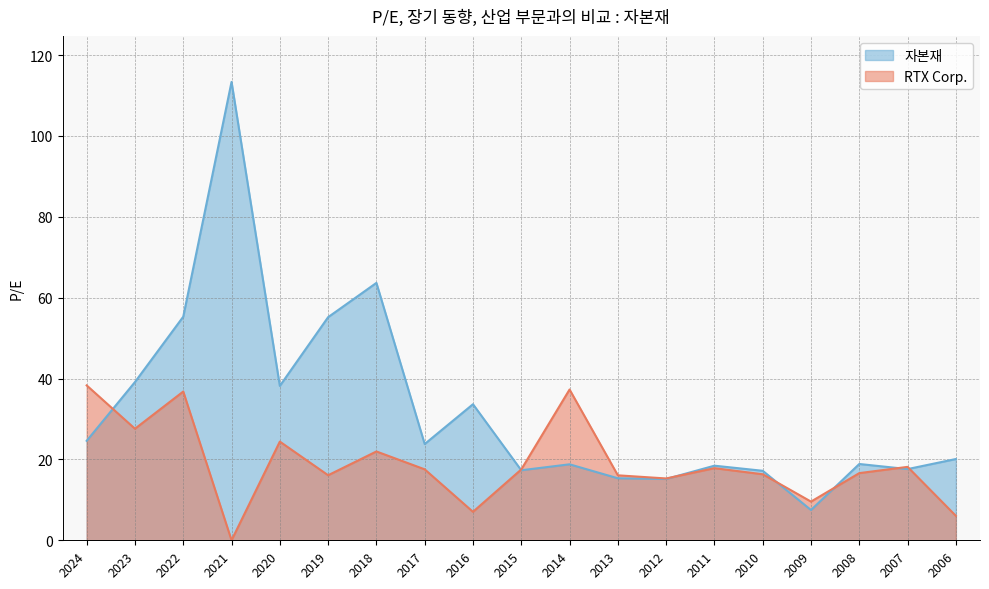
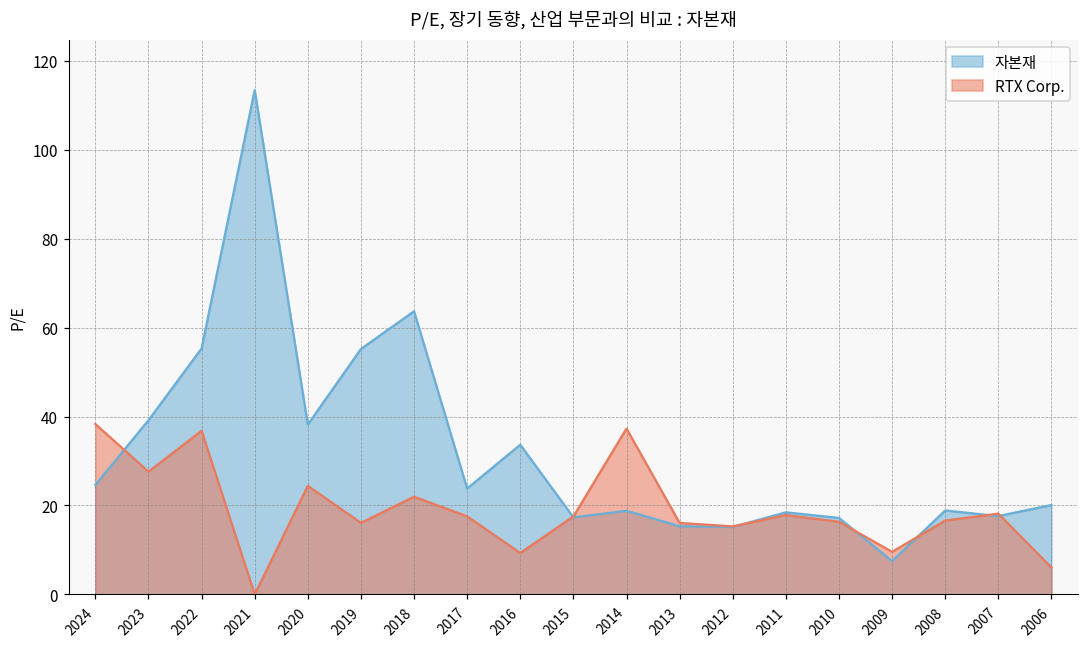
RTX Corp., 2016: 7 -> 9
